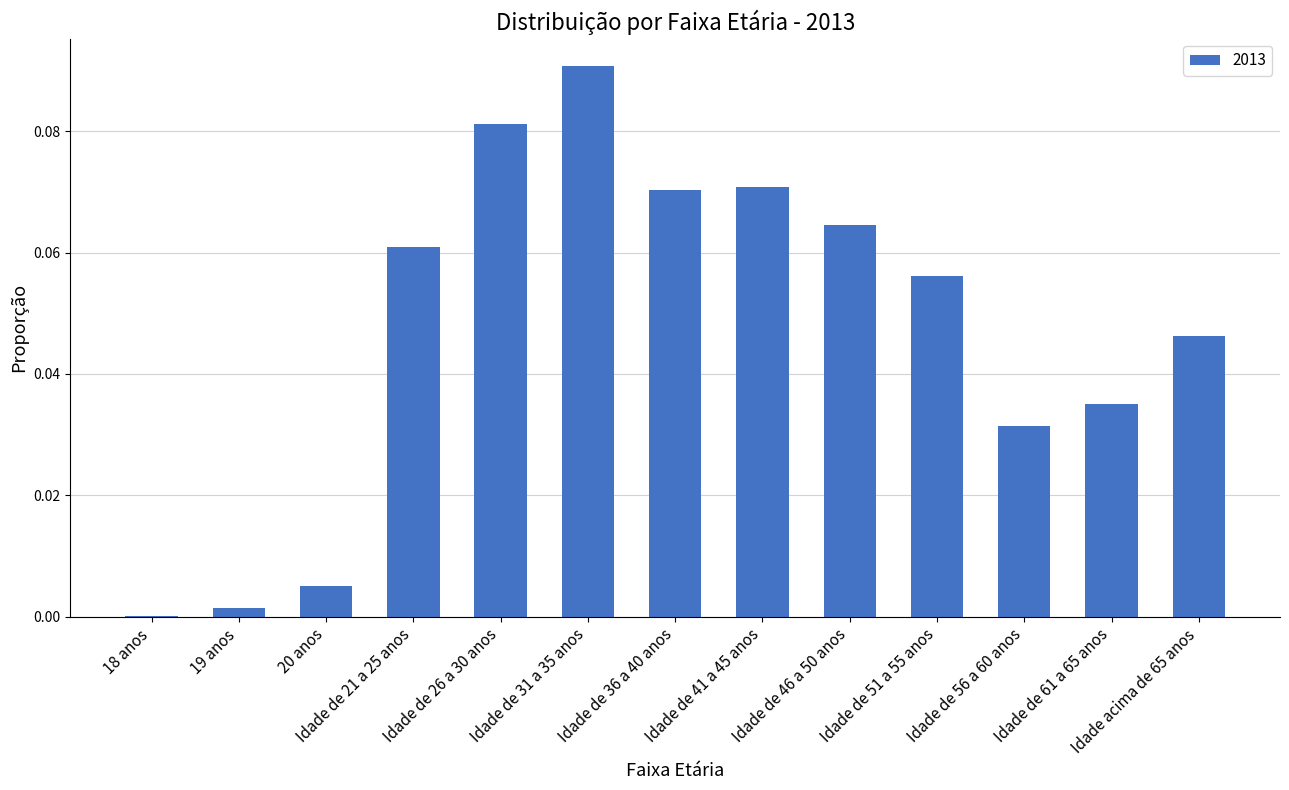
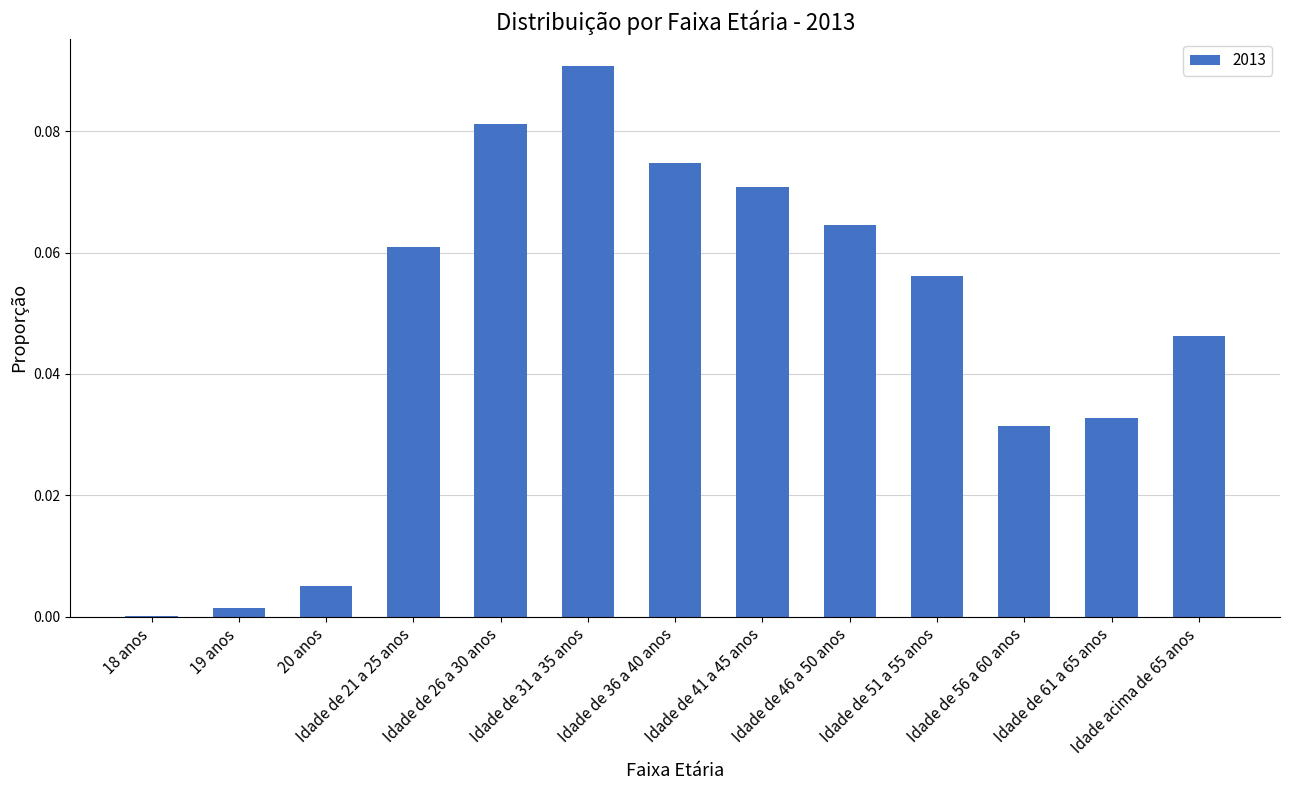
Idade de 36 a 40 anos: 0.070 -> 0.075
Idade de 61 a 65 anos: 0.035 -> 0.033
